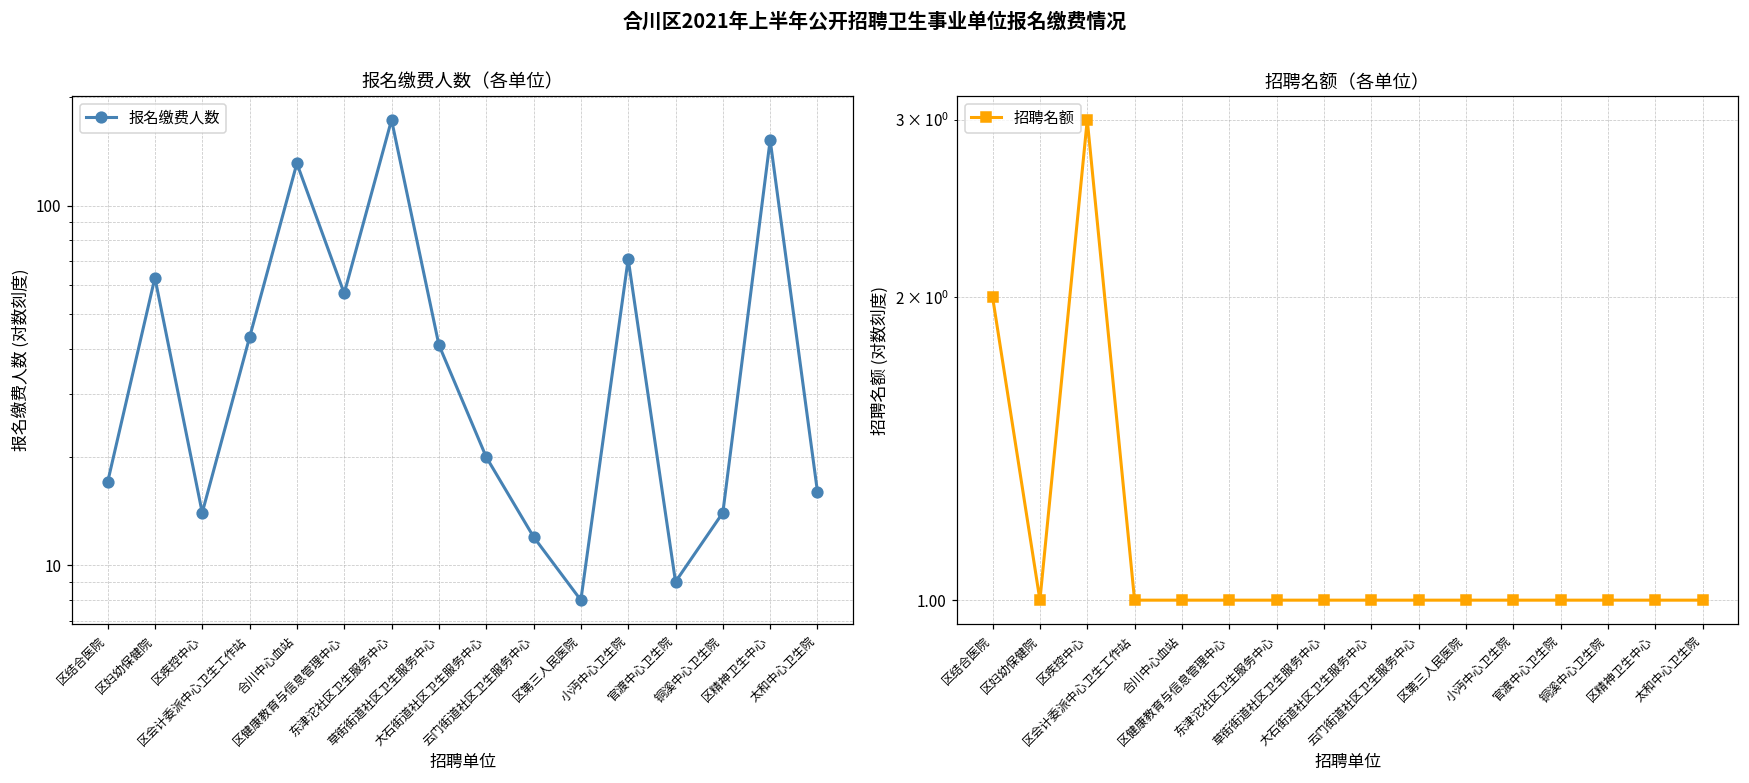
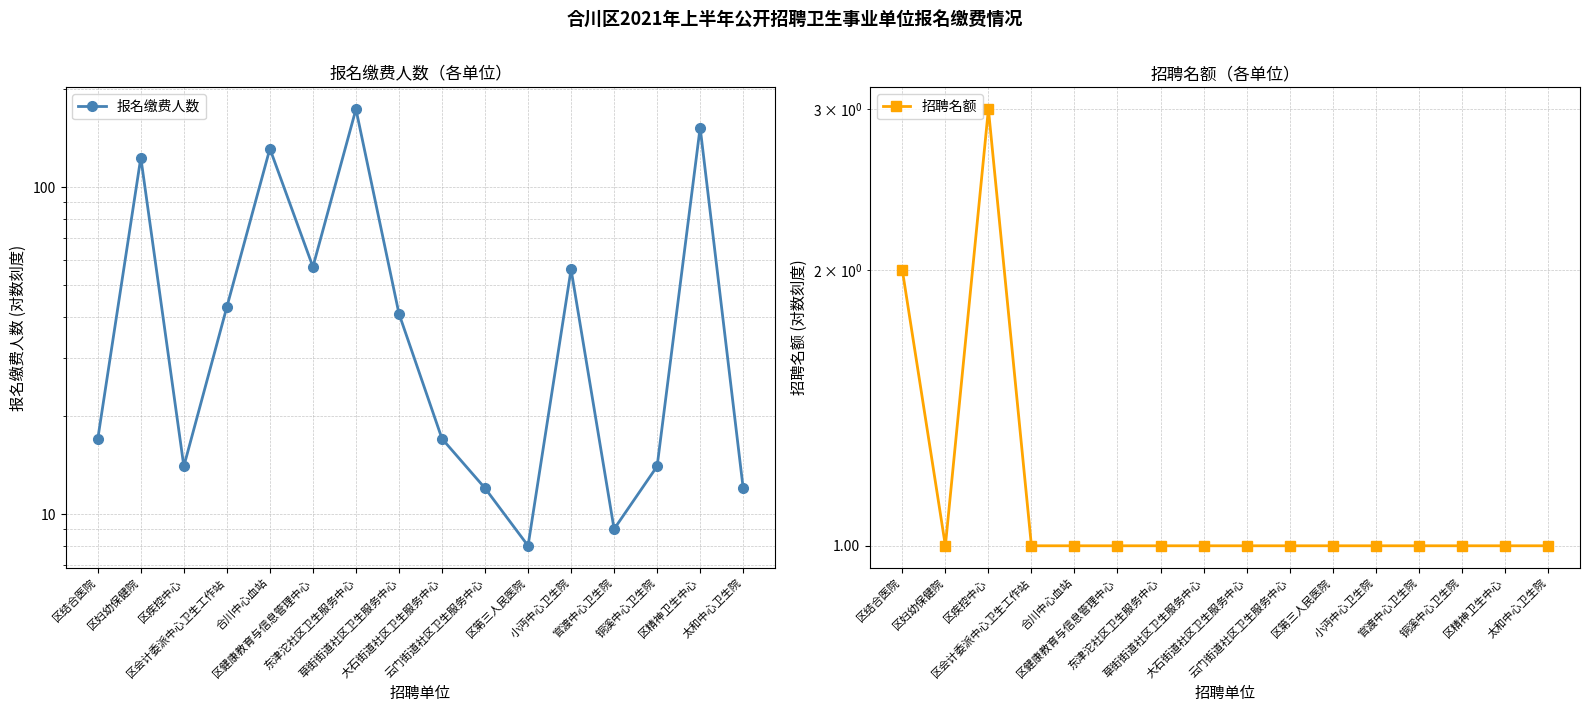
报名缴费人数（各单位）, 区妇幼保健院: 63 -> 123
报名缴费人数（各单位）, 大石街道社区卫生服务中心: 20 -> 17
报名缴费人数（各单位）, 小沔中心卫生院: 71 -> 56
报名缴费人数（各单位）, 太和中心卫生院: 16 -> 12
